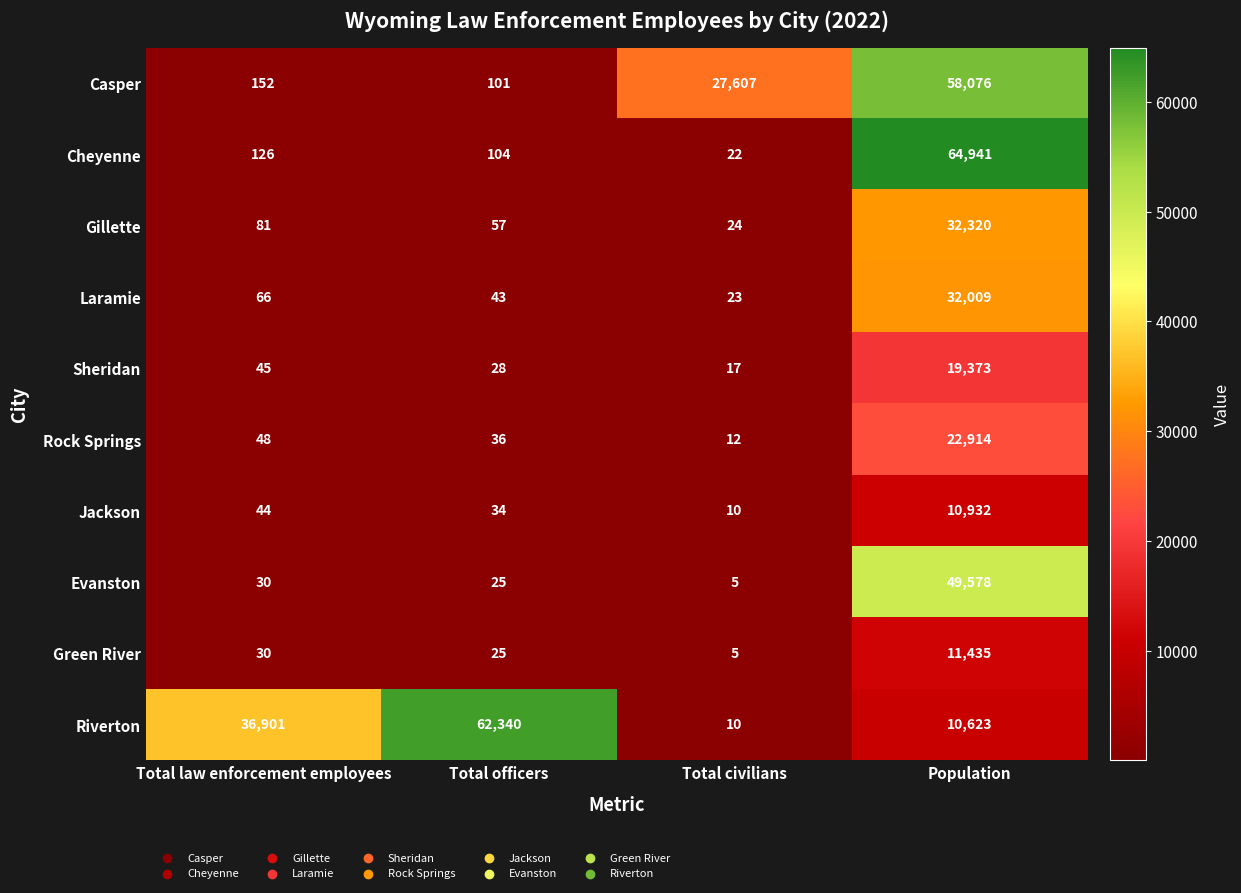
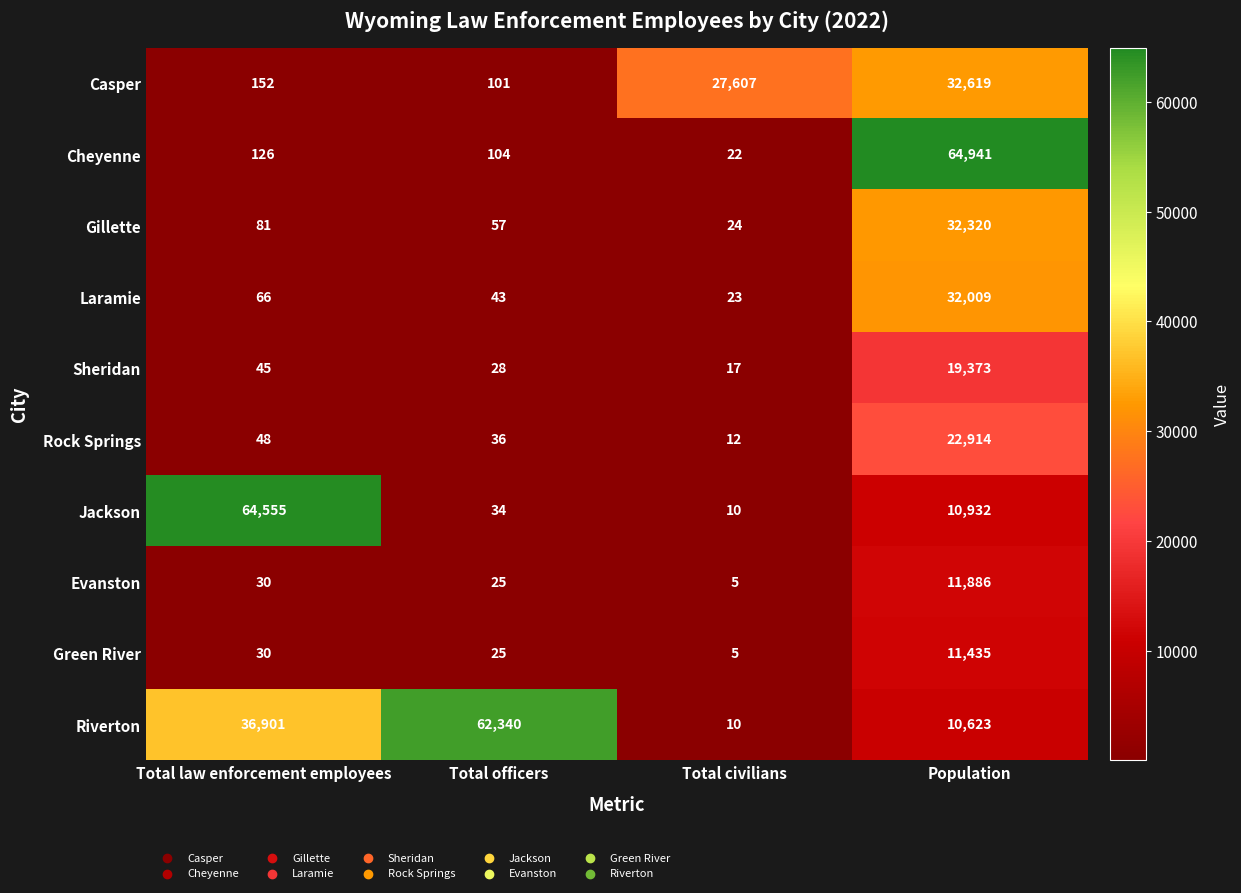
Casper, Population: 58,076 -> 32,619
Jackson, Total law enforcement employees: 44 -> 64,555
Evanston, Population: 49,578 -> 11,886
